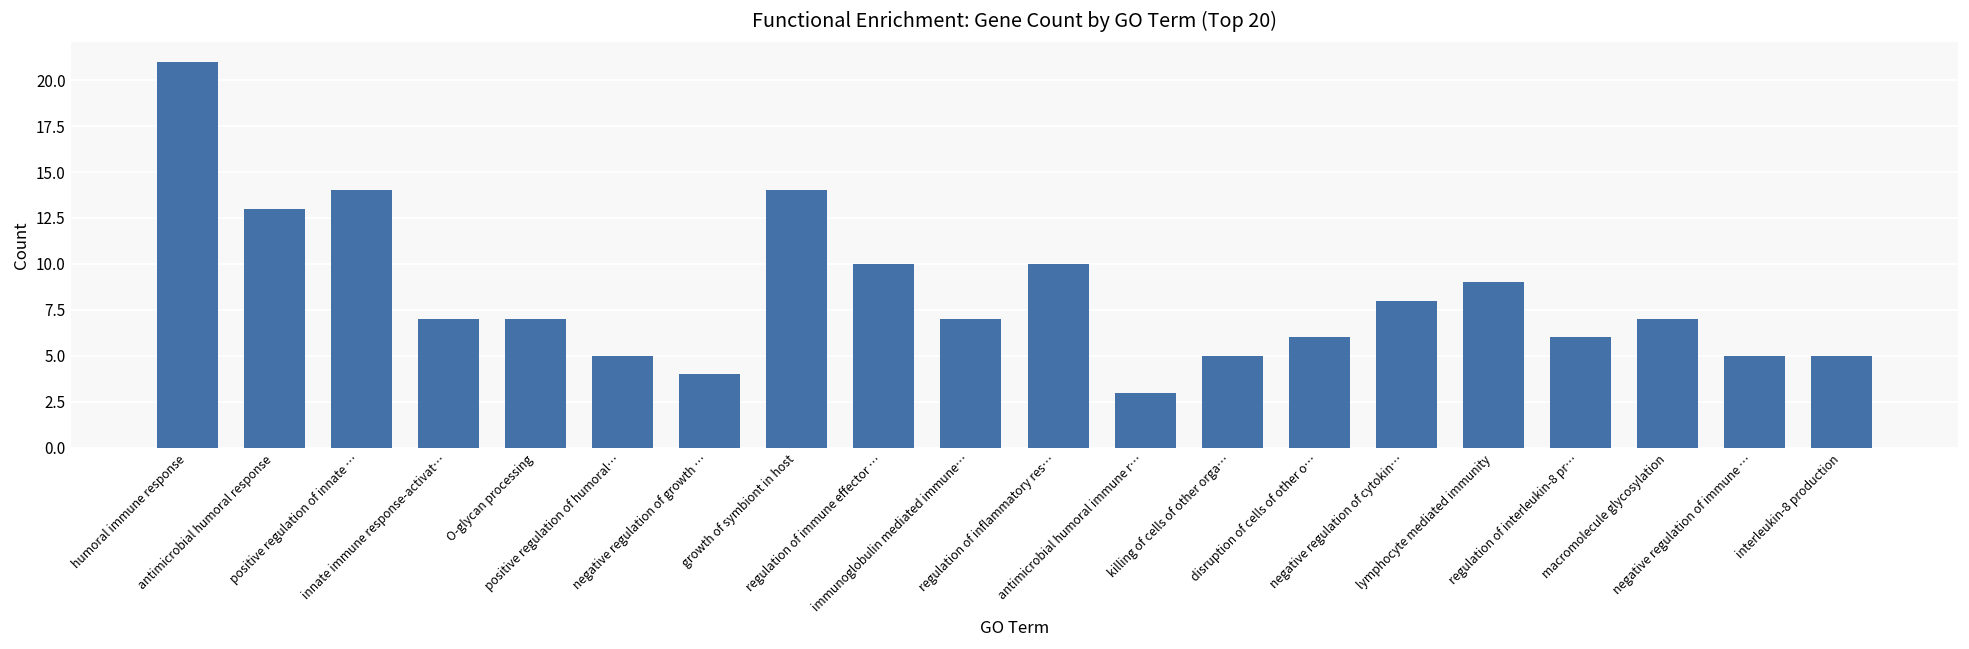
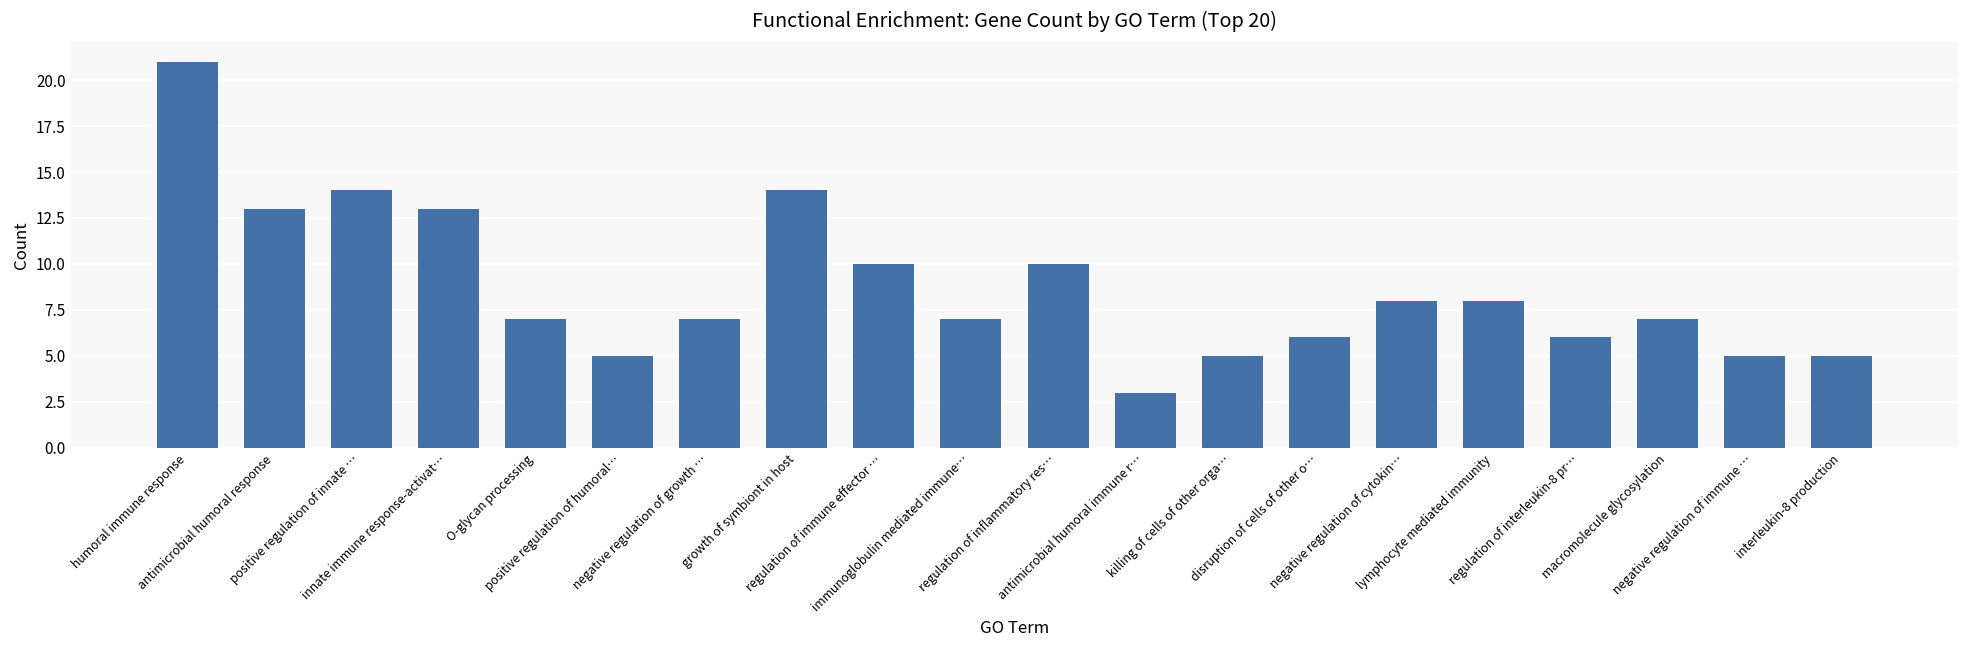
innate immune response-activat…: 7 -> 13
negative regulation of growth …: 4 -> 7
lymphocyte mediated immunity: 9 -> 8
